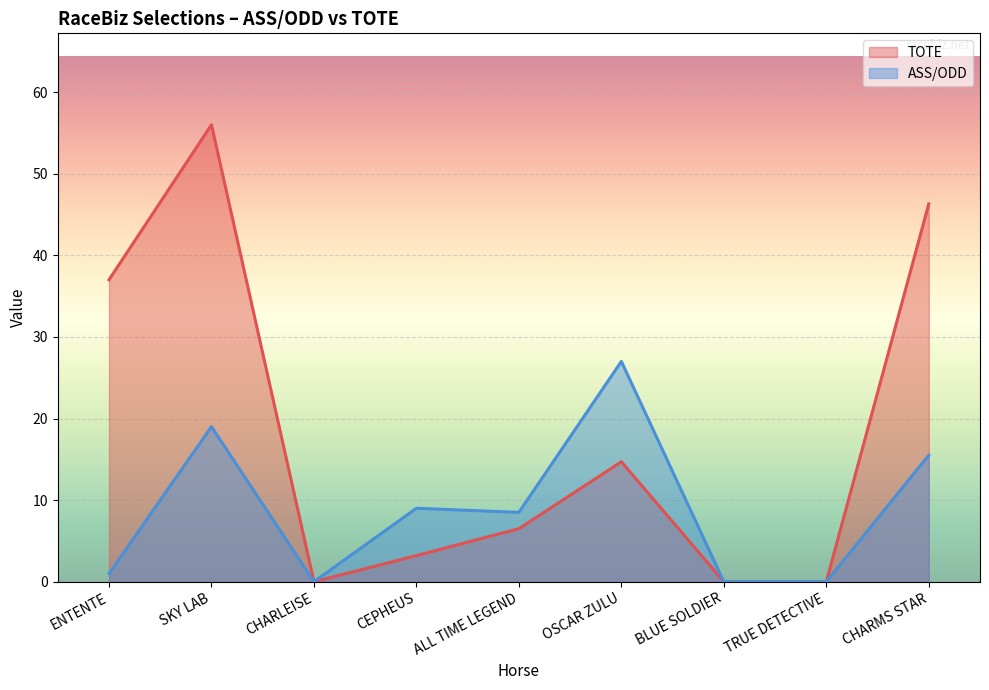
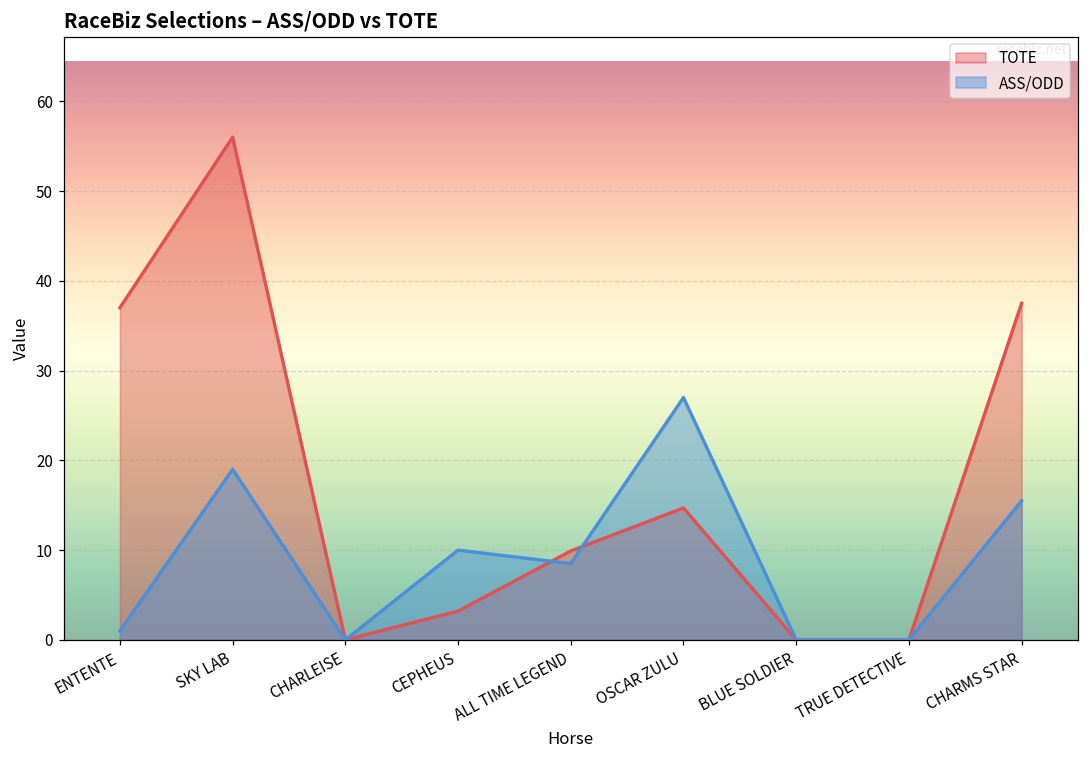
ASS/ODD, CEPHEUS: 9 -> 10
TOTE, ALL TIME LEGEND: 7 -> 10
TOTE, CHARMS STAR: 46 -> 38
